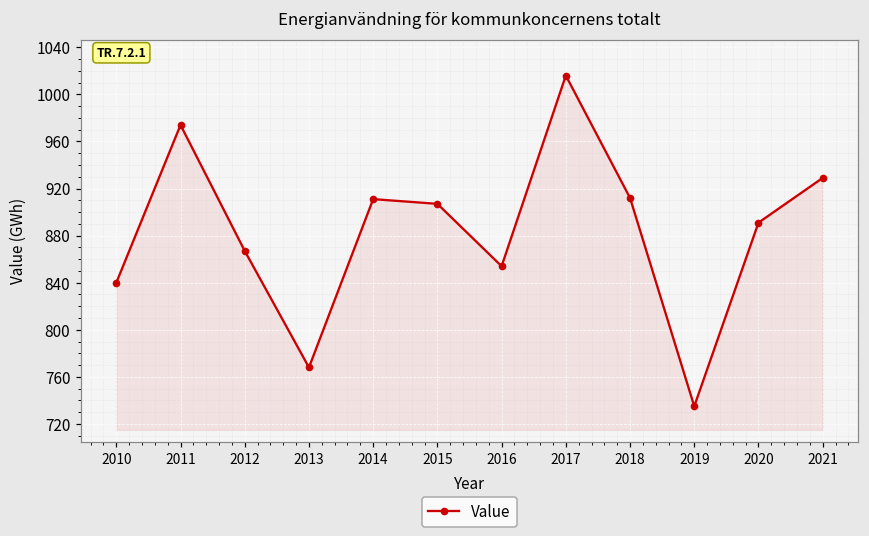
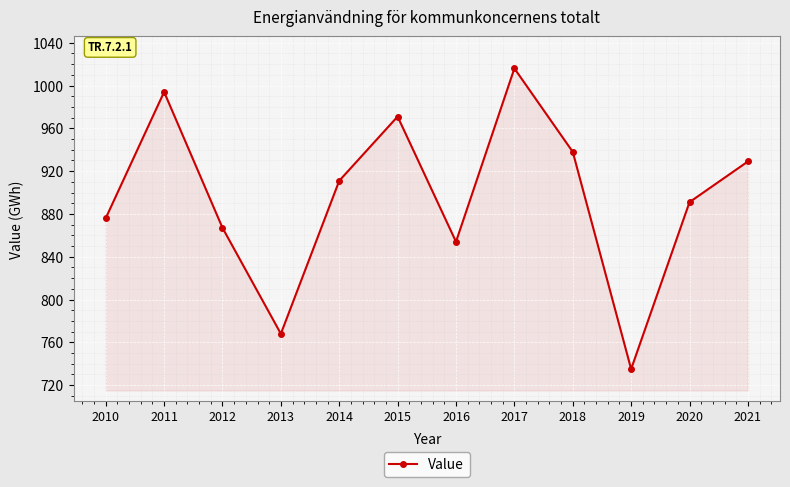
2010: 840 -> 876
2011: 974 -> 994
2015: 907 -> 971
2018: 912 -> 938
